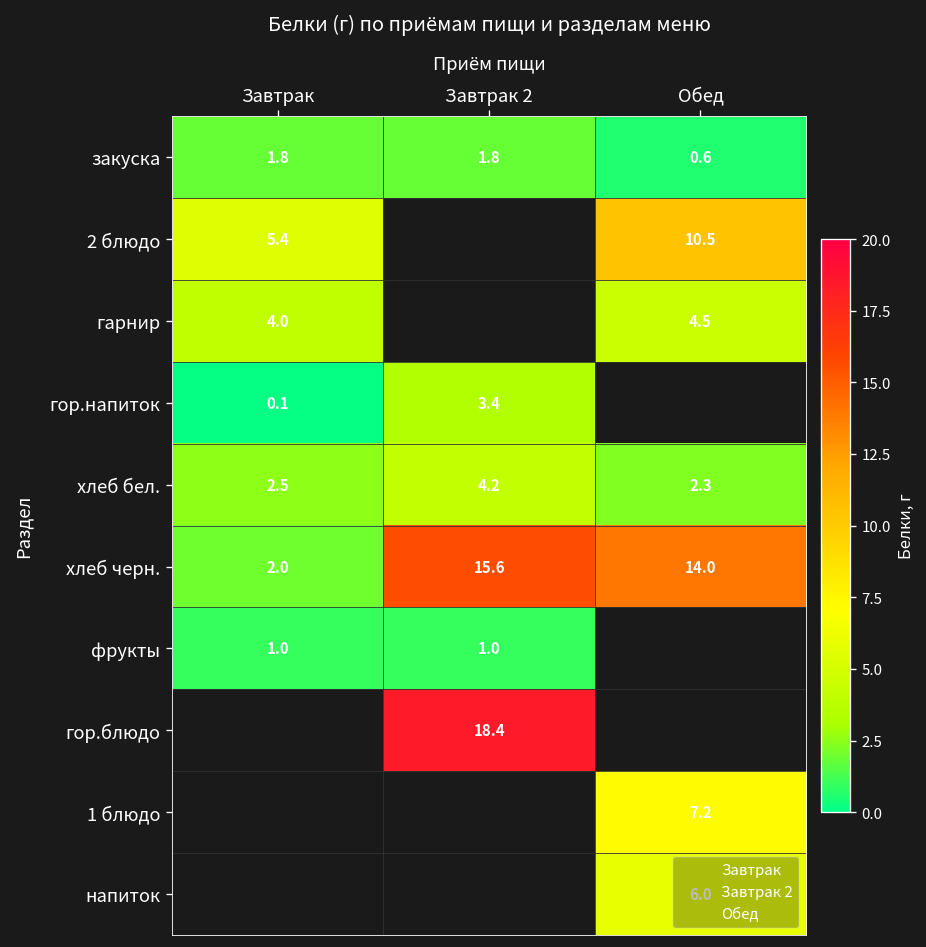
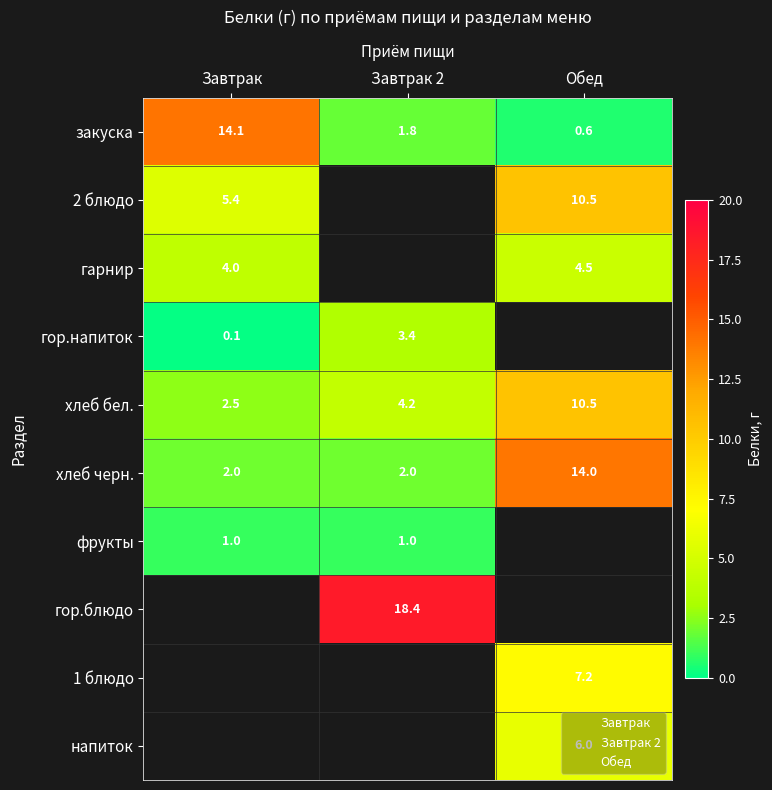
закуска, Завтрак: 1.8 -> 14.1
хлеб бел., Обед: 2.3 -> 10.5
хлеб черн., Завтрак 2: 15.6 -> 2.0
